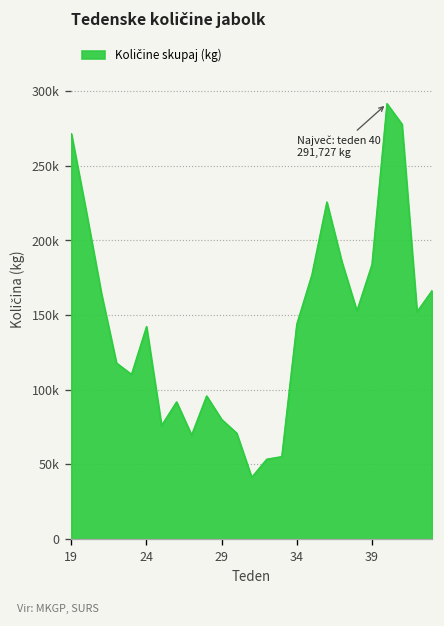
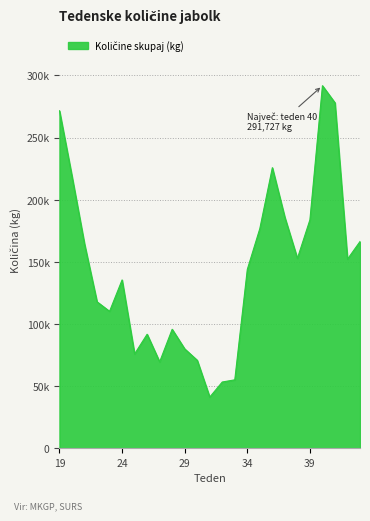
24: 142000 -> 135000
